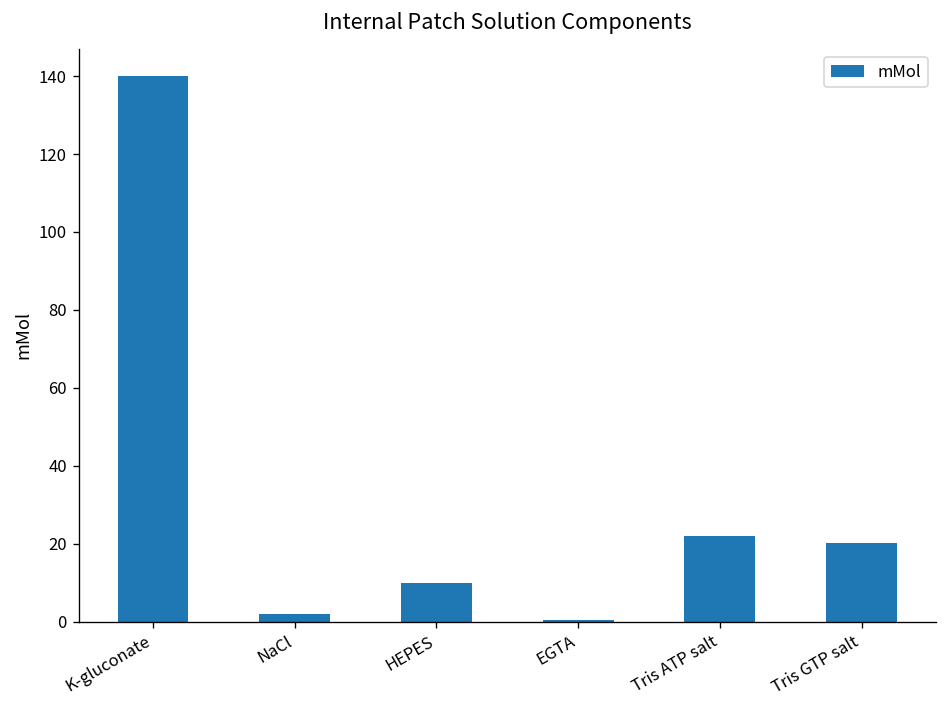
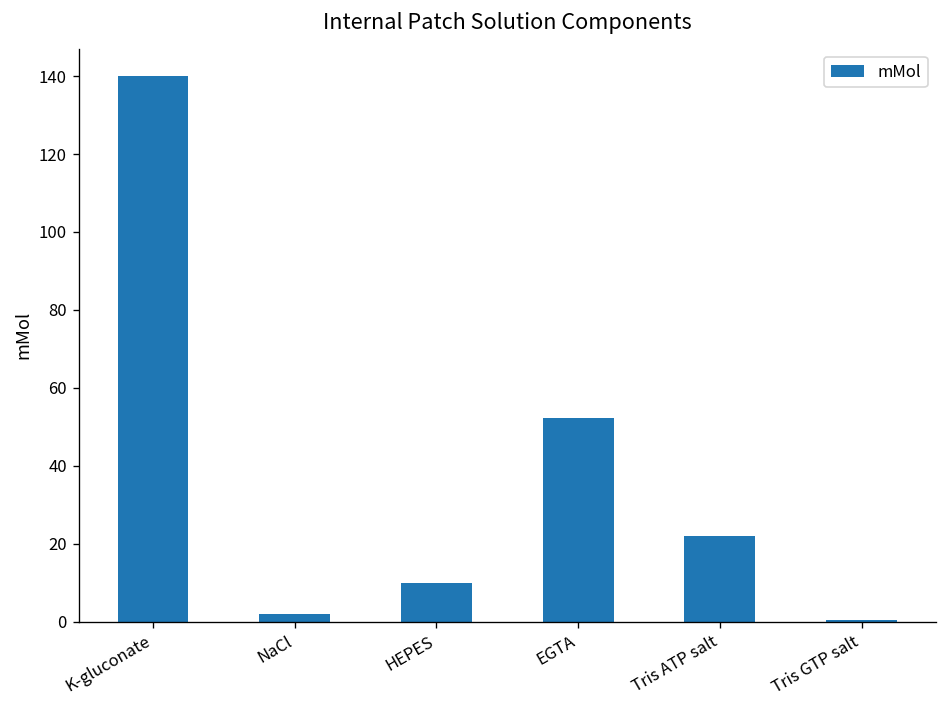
EGTA: 1 -> 52
Tris GTP salt: 20 -> 0
